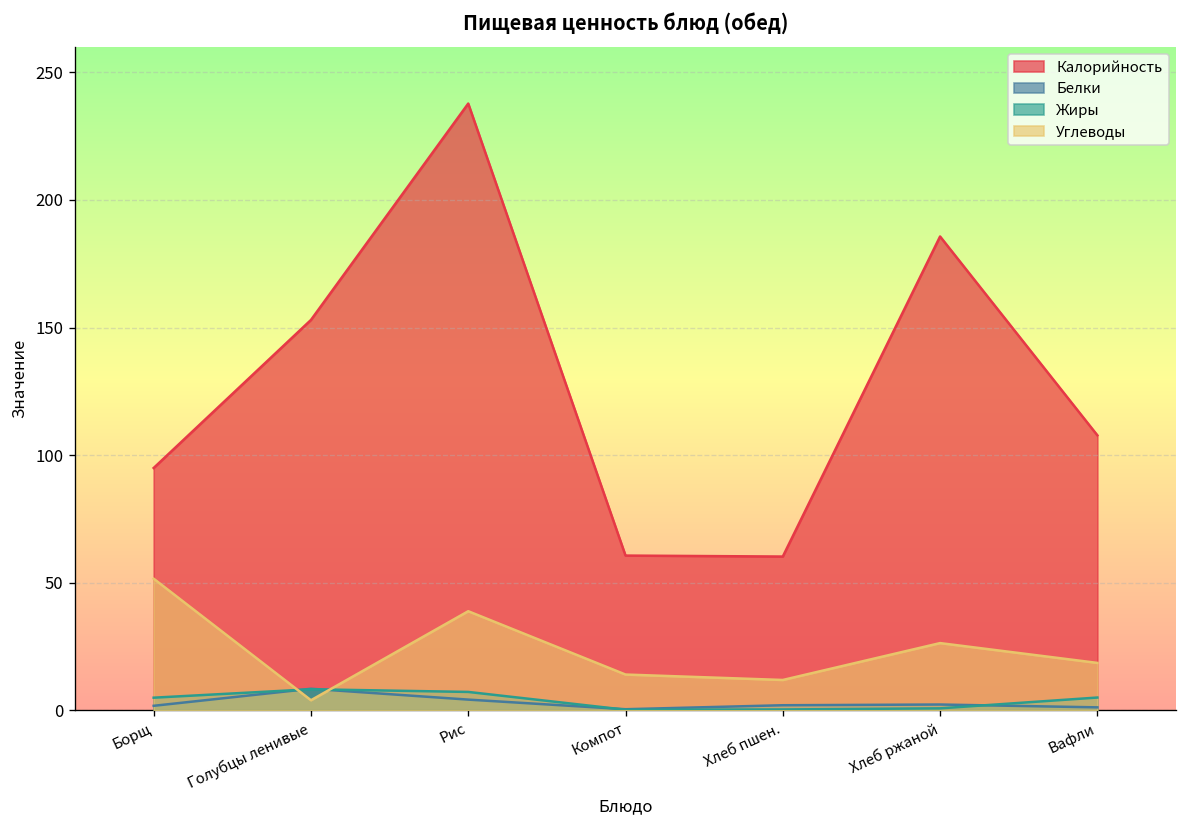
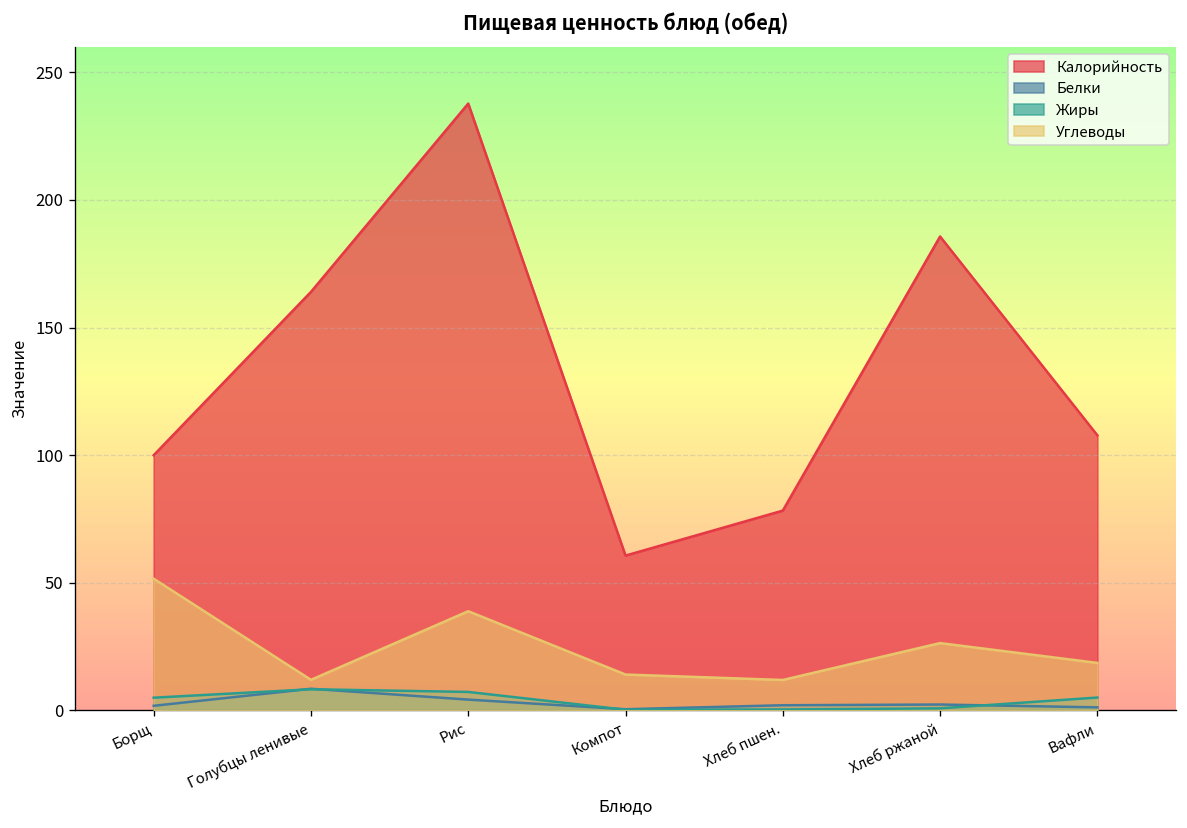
Калорийность, Борщ: 95 -> 100
Калорийность, Голубцы ленивые: 153 -> 164
Углеводы, Голубцы ленивые: 4 -> 12
Калорийность, Хлеб пшен.: 60 -> 78
